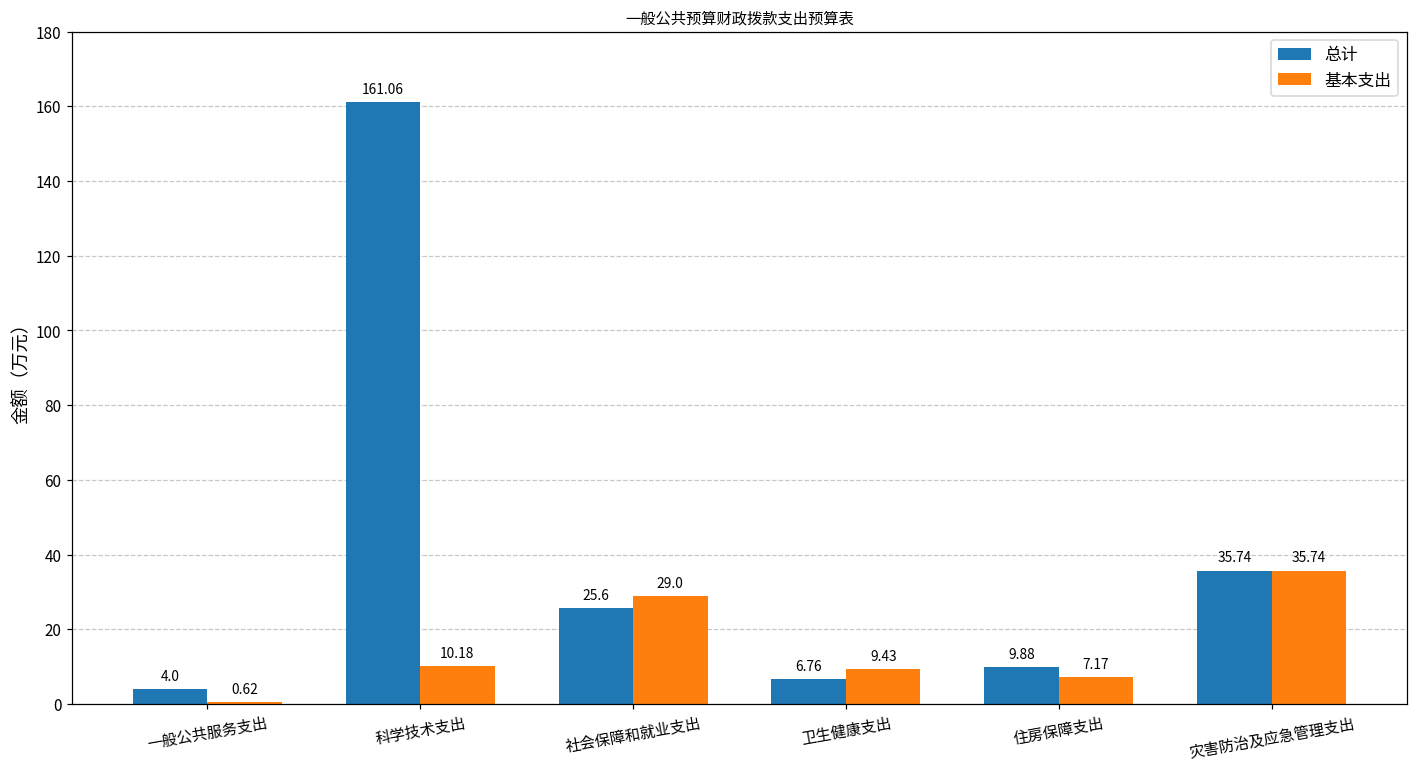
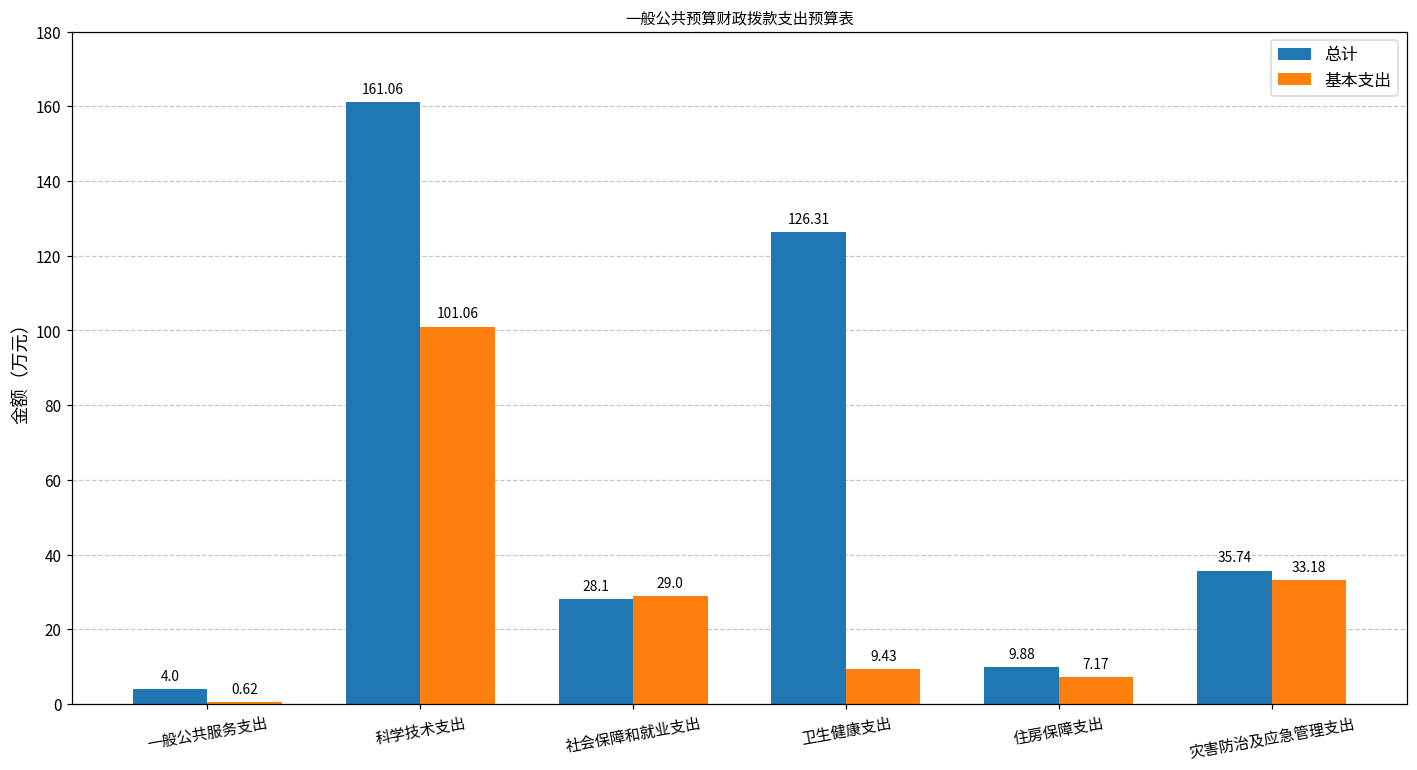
基本支出, 科学技术支出: 10.18 -> 101.06
总计, 社会保障和就业支出: 25.6 -> 28.1
总计, 卫生健康支出: 6.76 -> 126.31
基本支出, 灾害防治及应急管理支出: 35.74 -> 33.18
